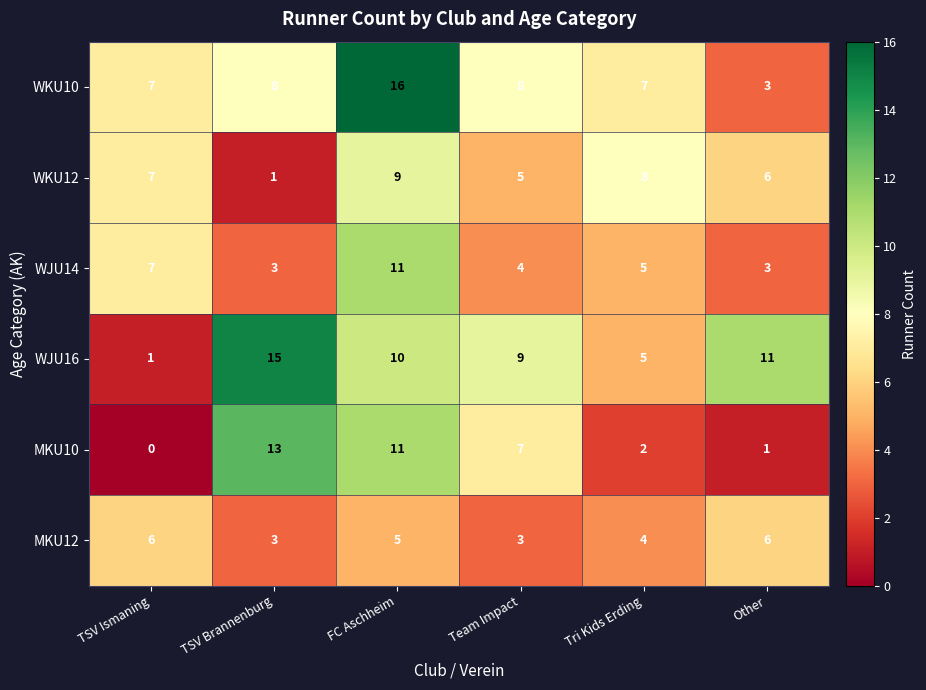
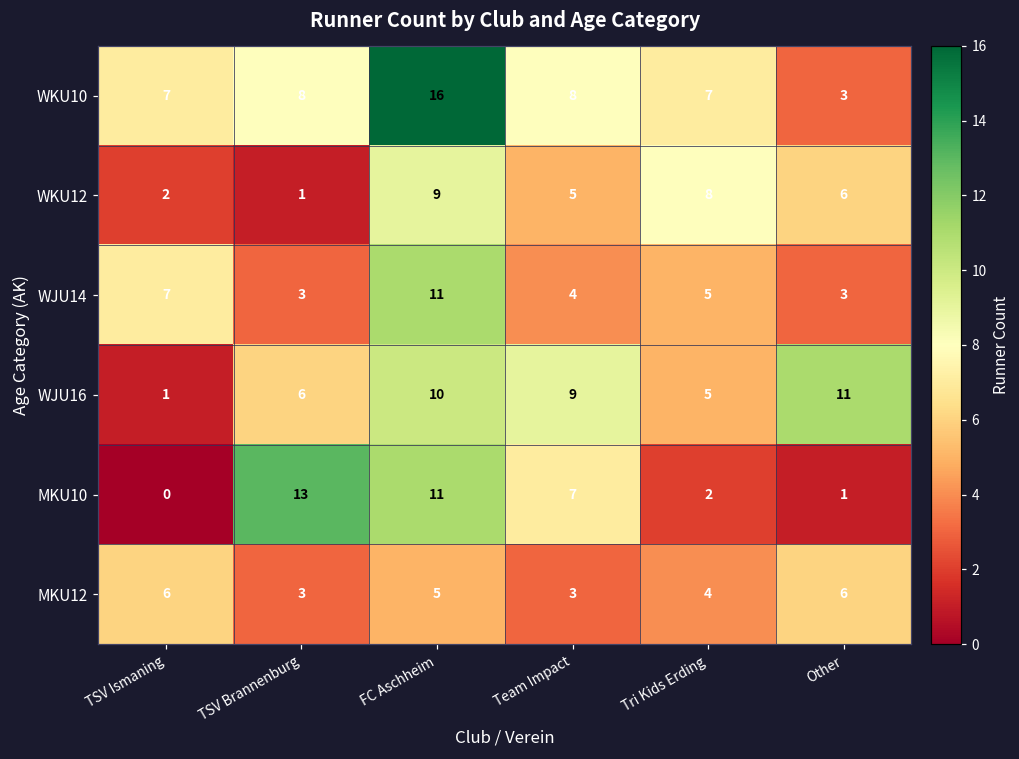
WKU12, TSV Ismaning: 7 -> 2
WJU16, TSV Brannenburg: 15 -> 6
